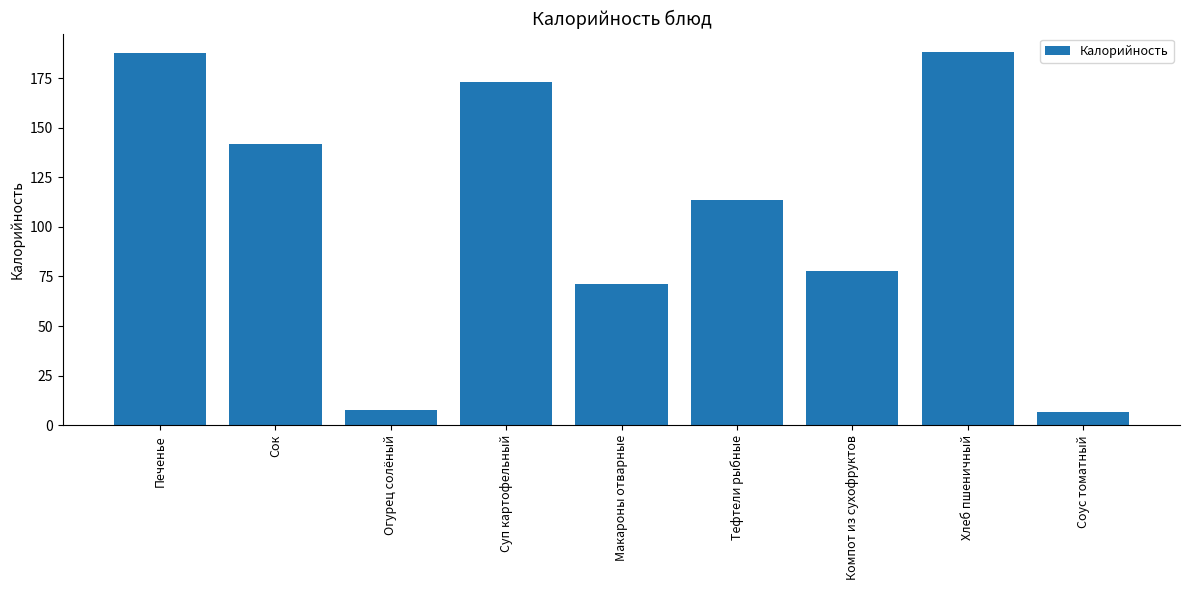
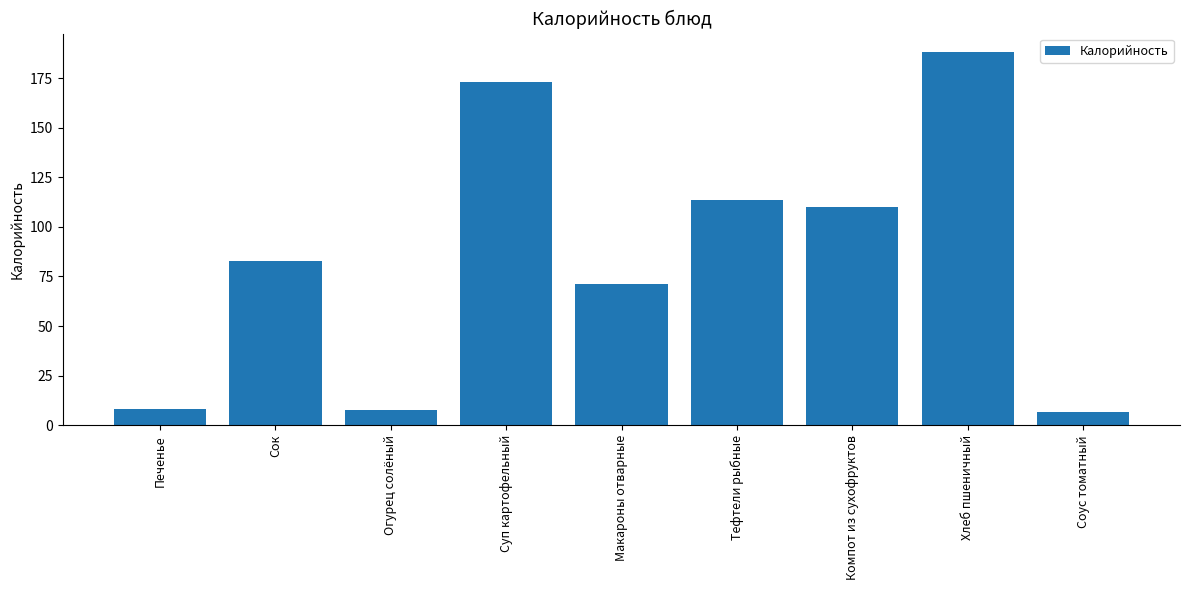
Печенье: 188 -> 8
Сок: 142 -> 83
Компот из сухофруктов: 78 -> 110
